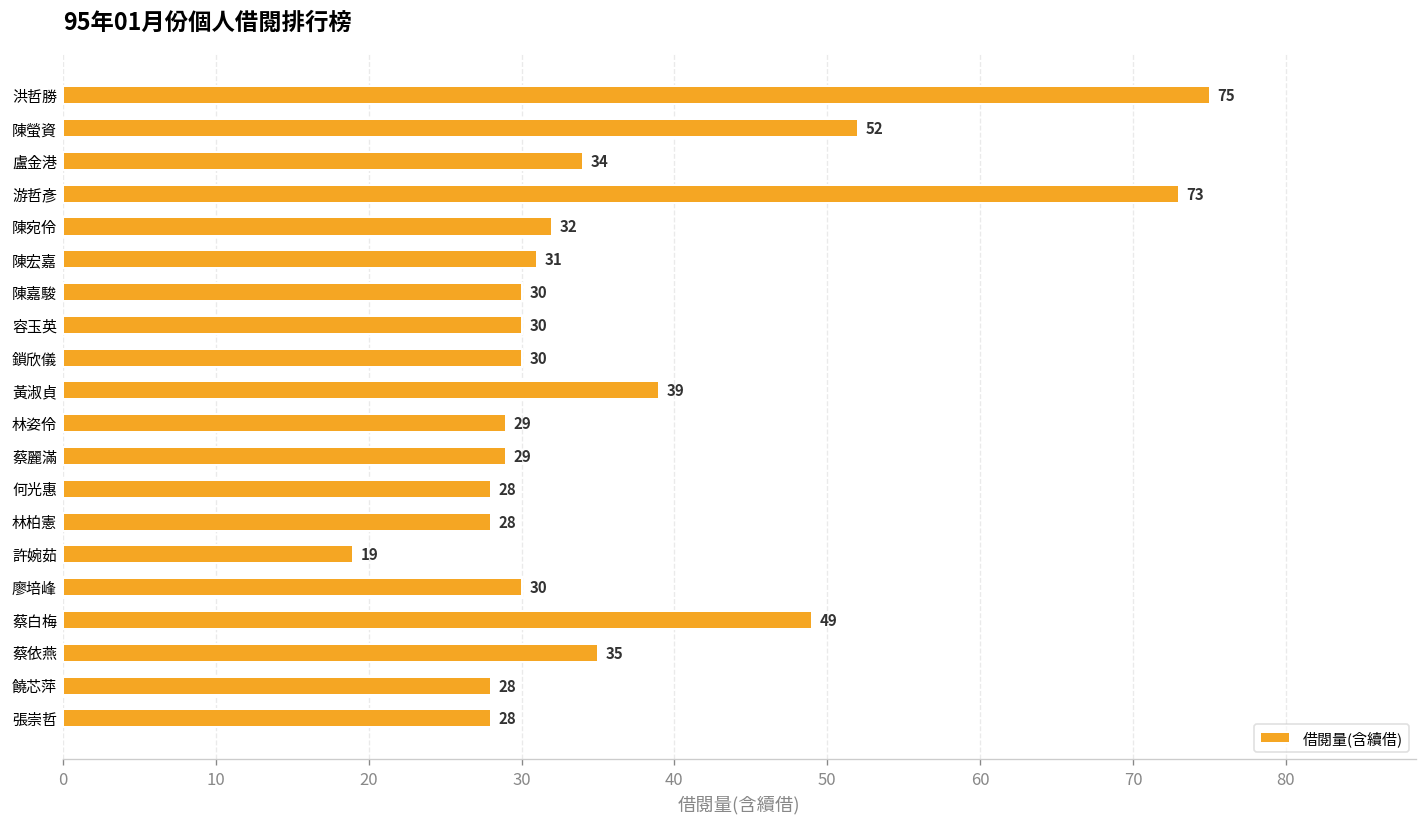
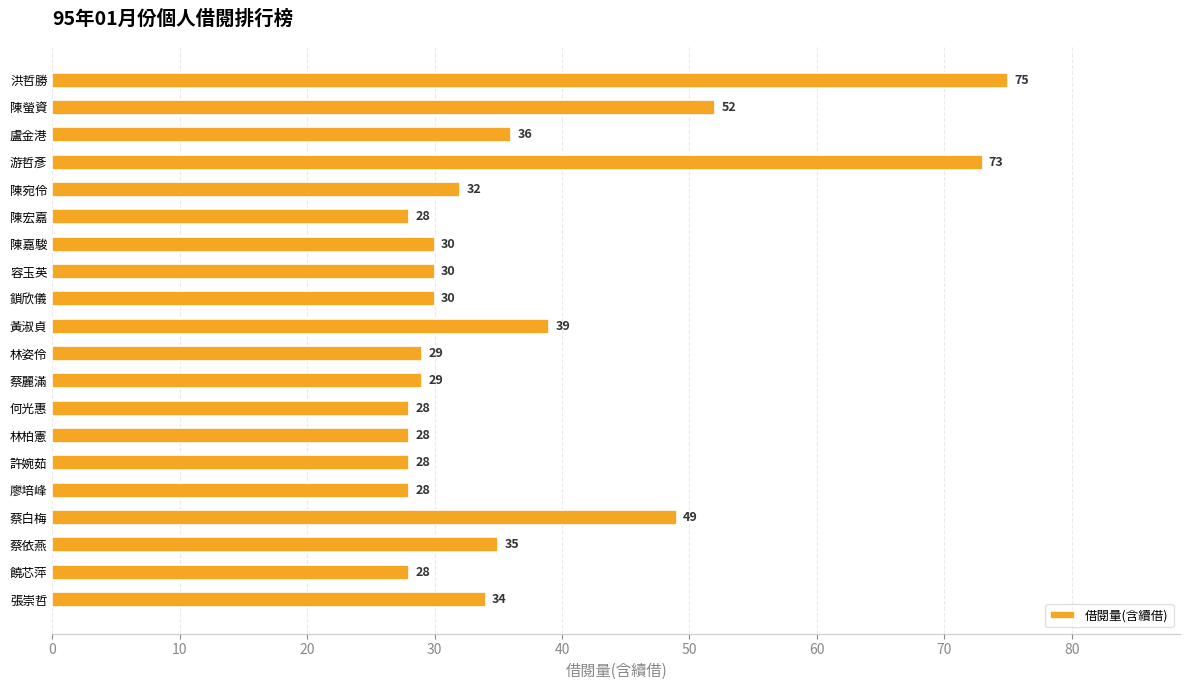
盧金港: 34 -> 36
陳宏嘉: 31 -> 28
許婉茹: 19 -> 28
廖培峰: 30 -> 28
張崇哲: 28 -> 34
